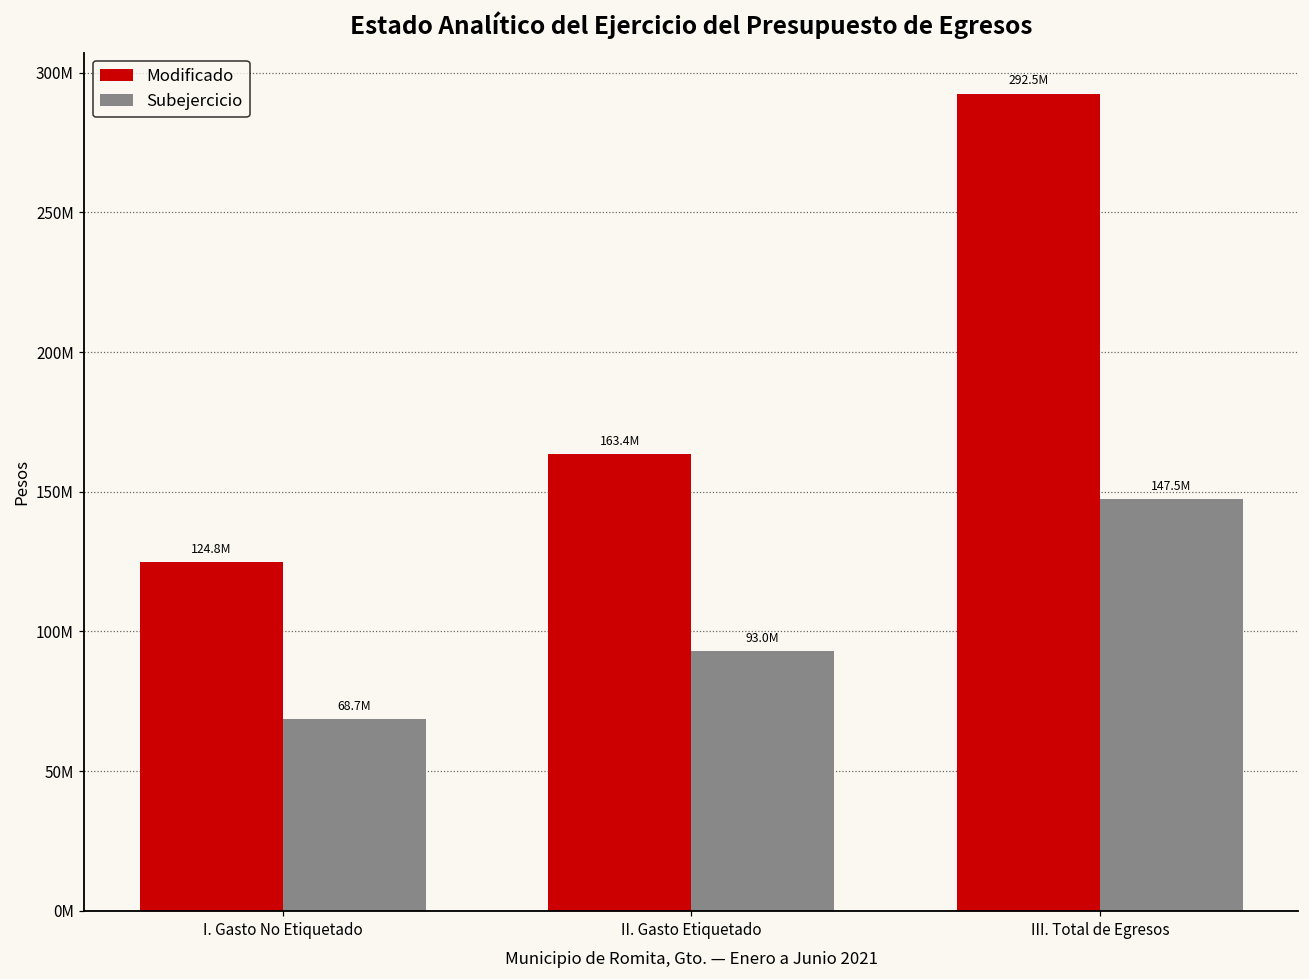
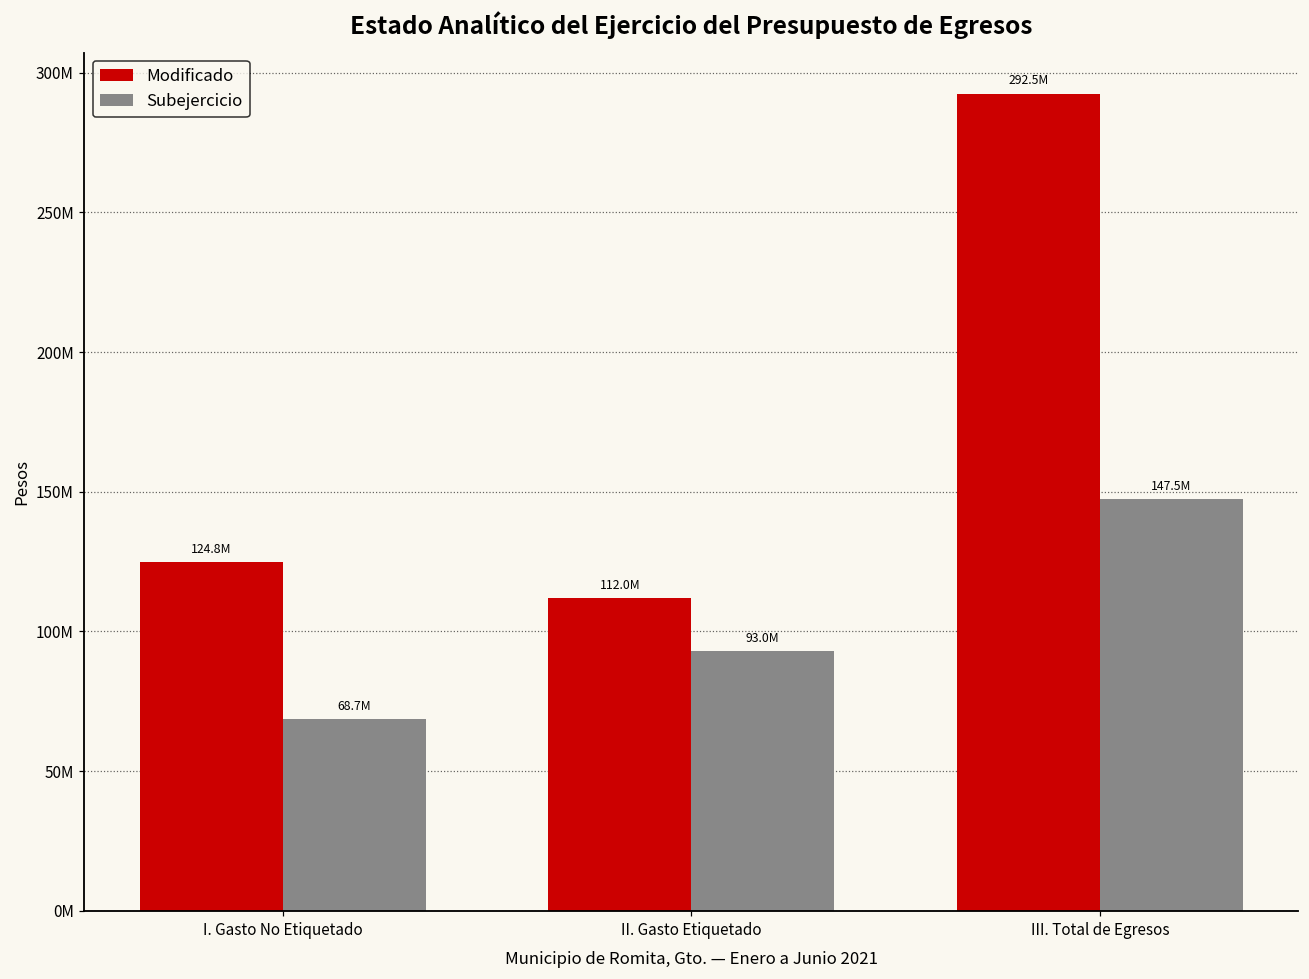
Modificado, II. Gasto Etiquetado: 163.4M -> 112.0M
